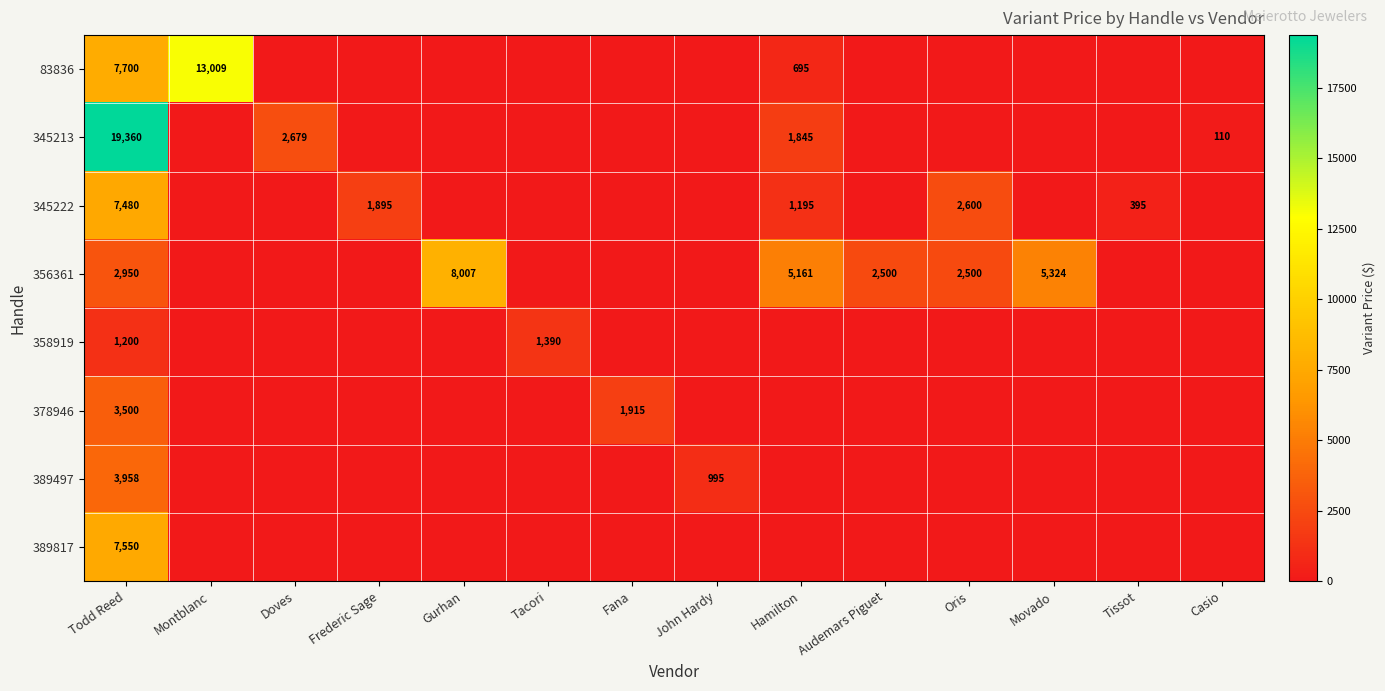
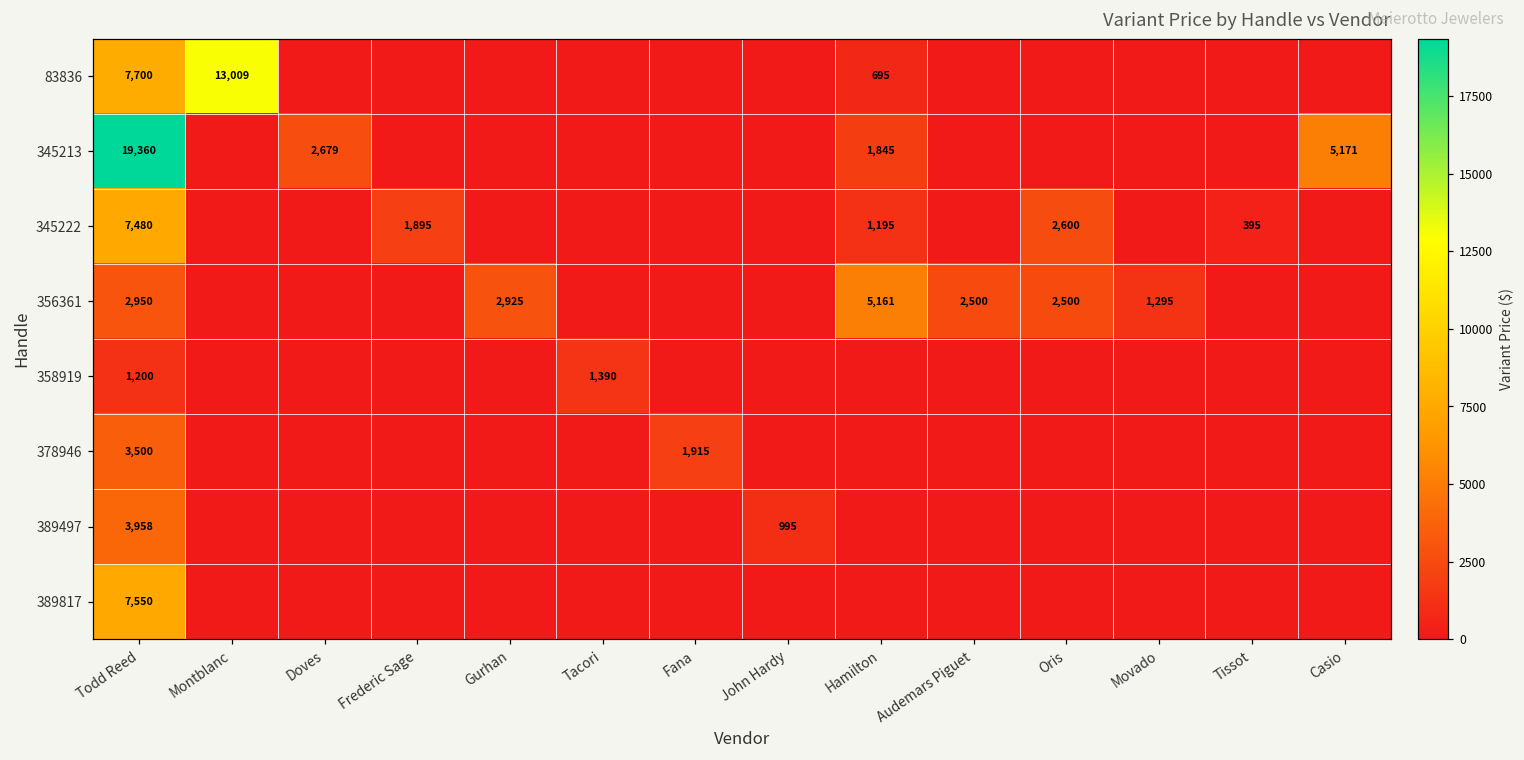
345213, Casio: 110 -> 5,171
356361, Gurhan: 8,007 -> 2,925
356361, Movado: 5,324 -> 1,295
